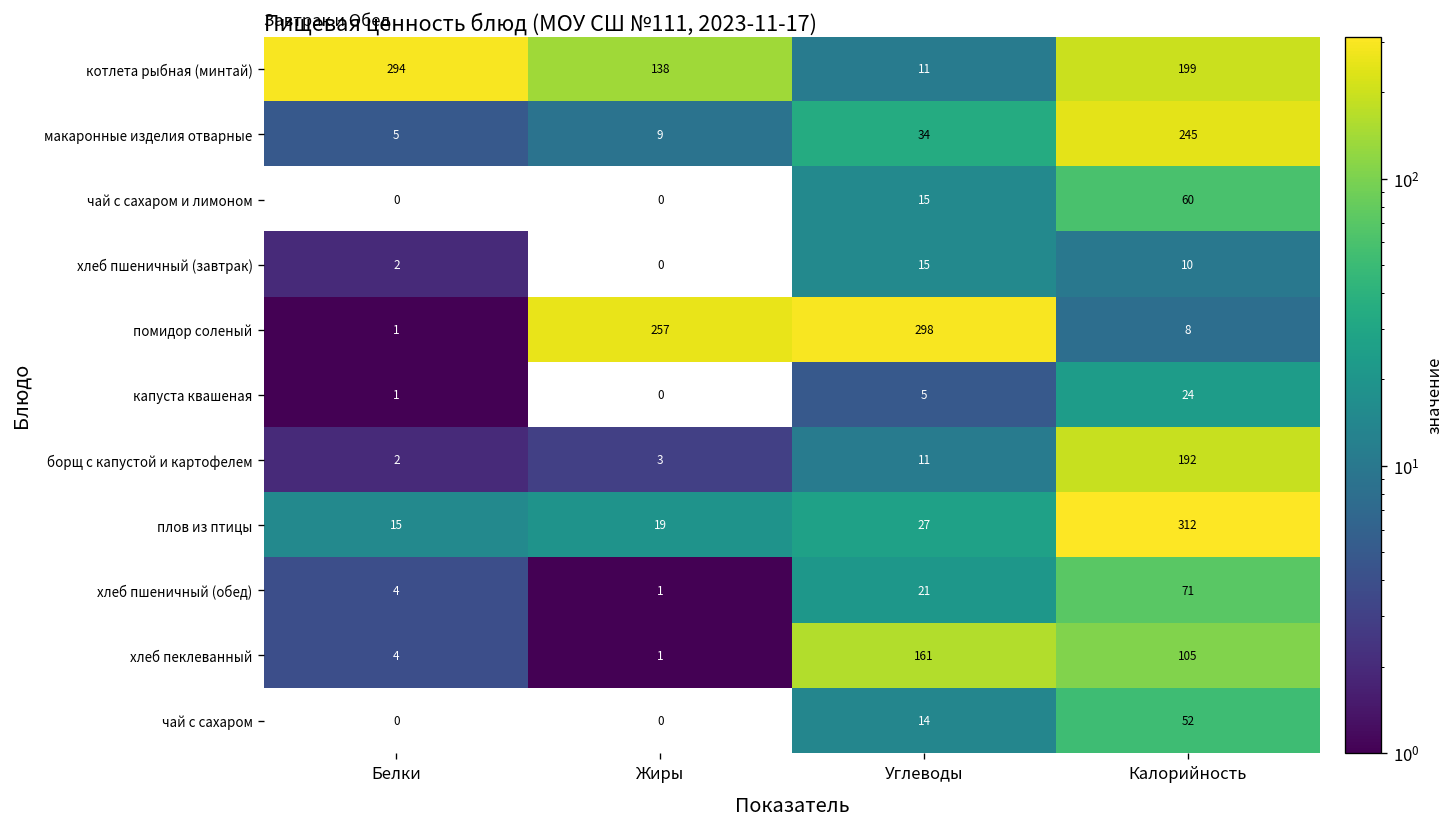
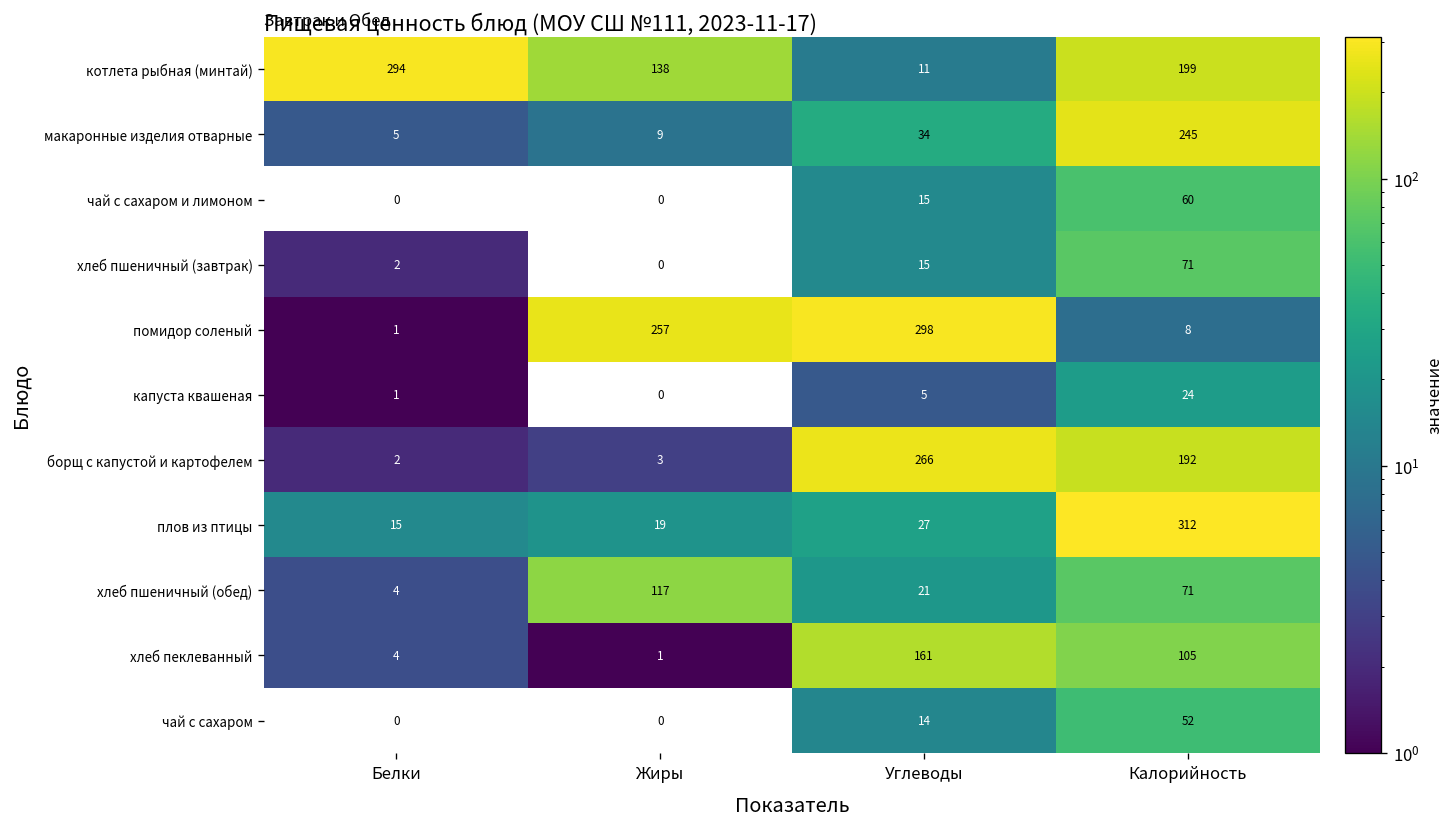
хлеб пшеничный (завтрак), Калорийность: 10 -> 71
борщ с капустой и картофелем, Углеводы: 11 -> 266
хлеб пшеничный (обед), Жиры: 1 -> 117
